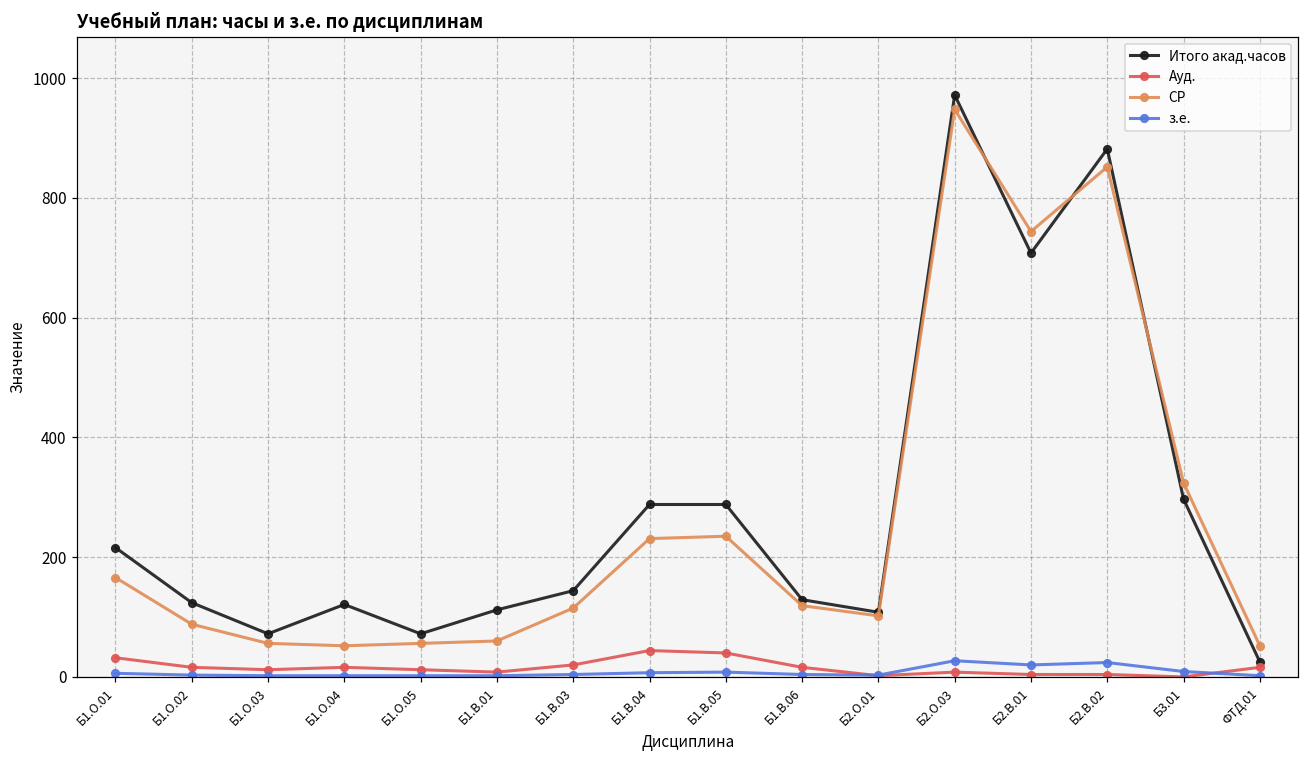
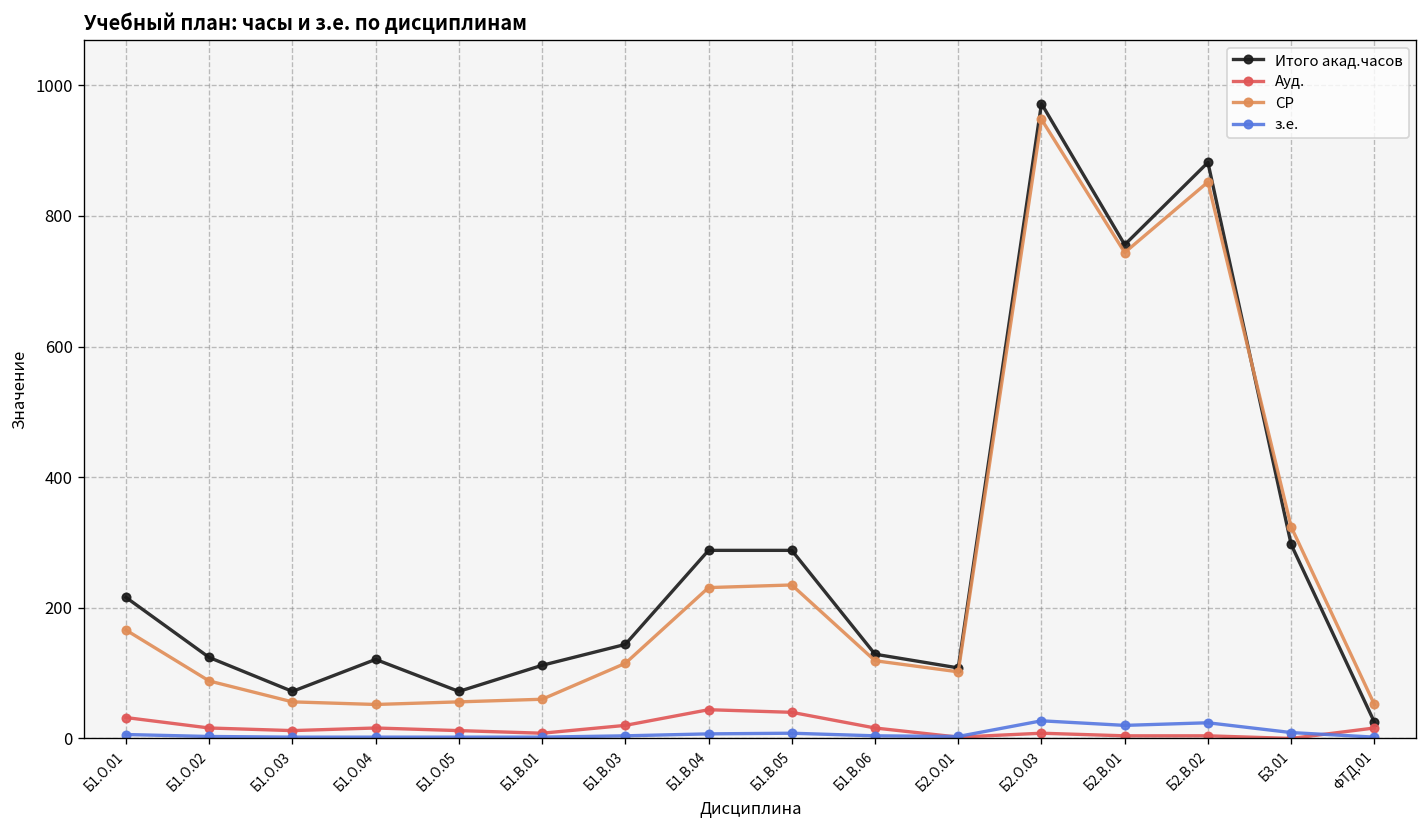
Итого акад.часов, Б2.В.01: 710 -> 760
